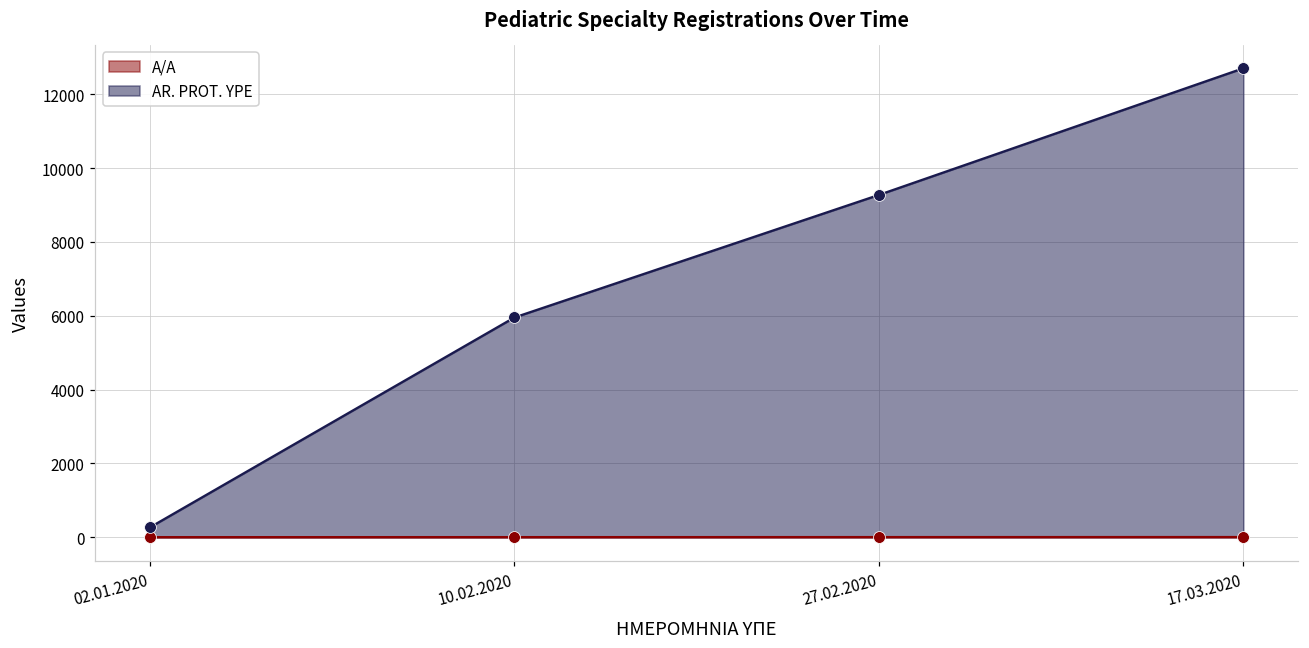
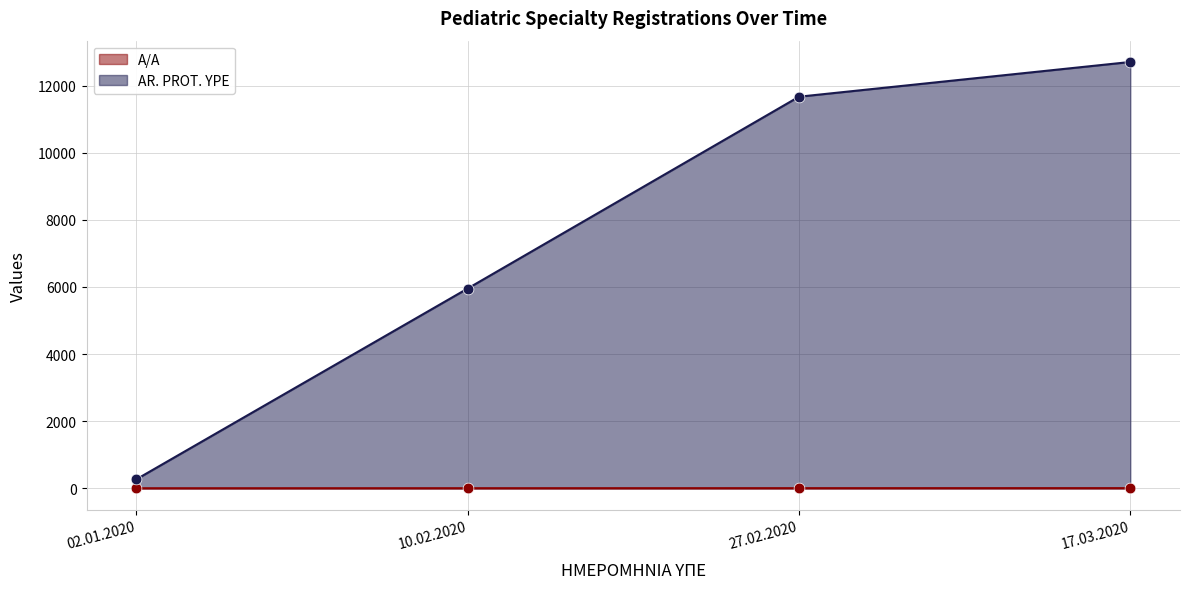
AR. PROT. YPE, 27.02.2020: 9300 -> 11700
